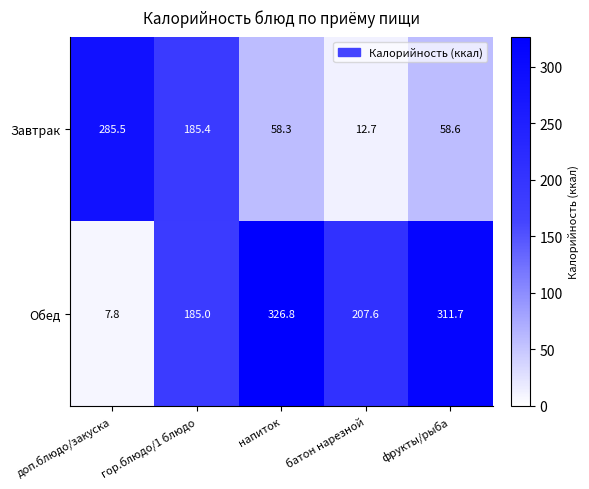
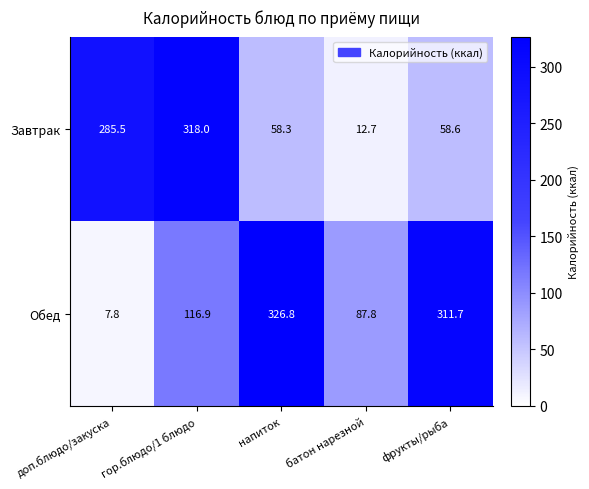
Завтрак, гор.блюдо/1 блюдо: 185.4 -> 318.0
Обед, гор.блюдо/1 блюдо: 185.0 -> 116.9
Обед, батон нарезной: 207.6 -> 87.8
